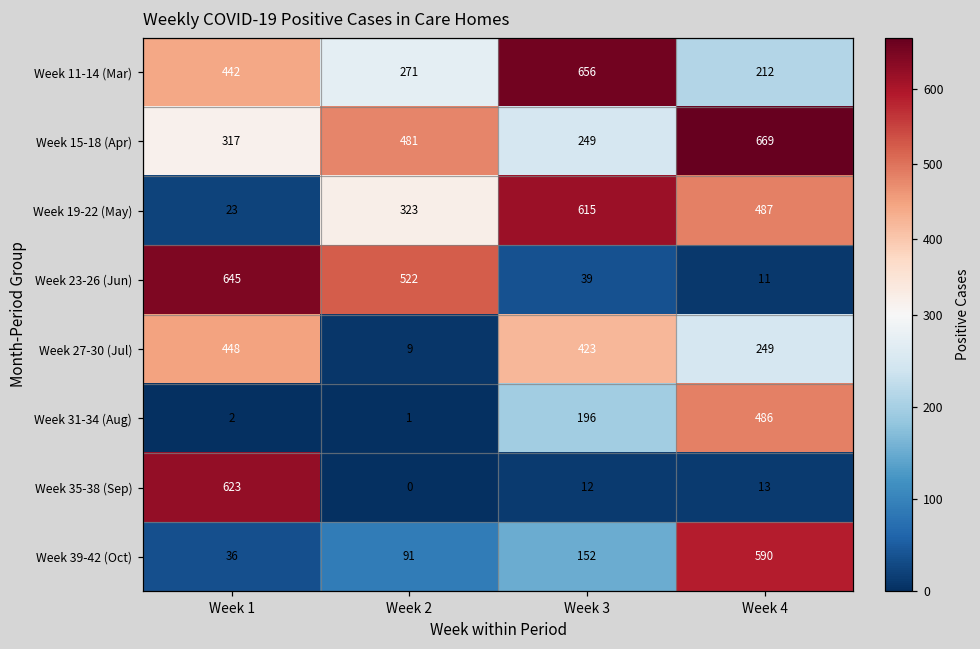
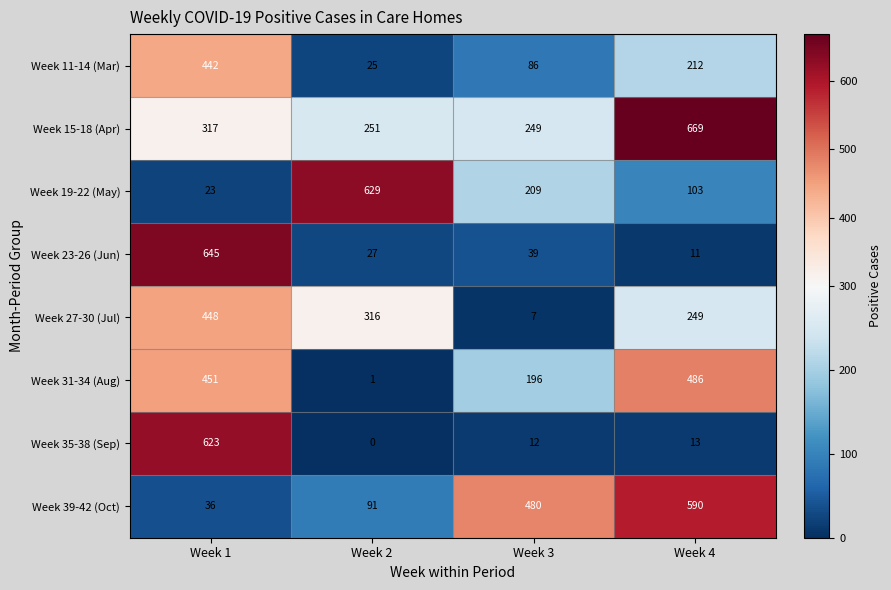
Week 11-14 (Mar), Week 2: 271 -> 25
Week 11-14 (Mar), Week 3: 656 -> 86
Week 15-18 (Apr), Week 2: 481 -> 251
Week 19-22 (May), Week 2: 323 -> 629
Week 19-22 (May), Week 3: 615 -> 209
Week 19-22 (May), Week 4: 487 -> 103
Week 23-26 (Jun), Week 2: 522 -> 27
Week 27-30 (Jul), Week 2: 9 -> 316
Week 27-30 (Jul), Week 3: 423 -> 7
Week 31-34 (Aug), Week 1: 2 -> 451
Week 39-42 (Oct), Week 3: 152 -> 480
